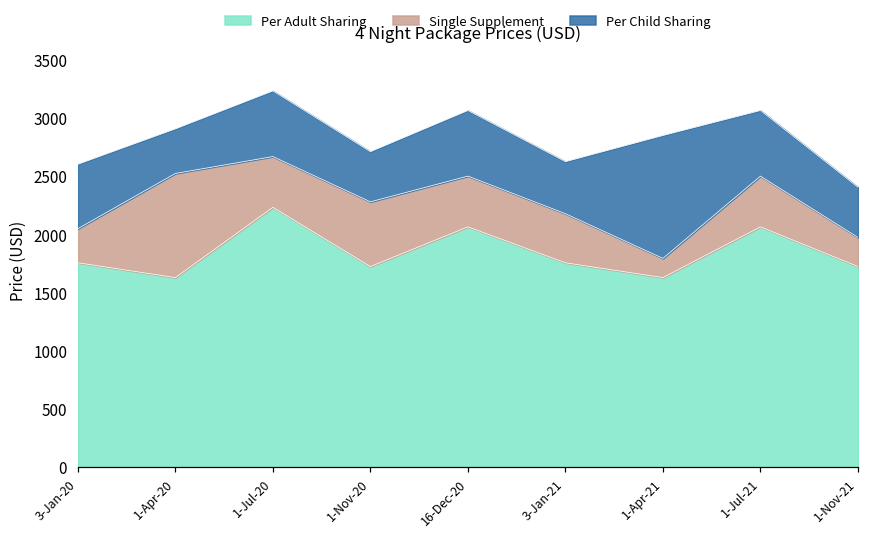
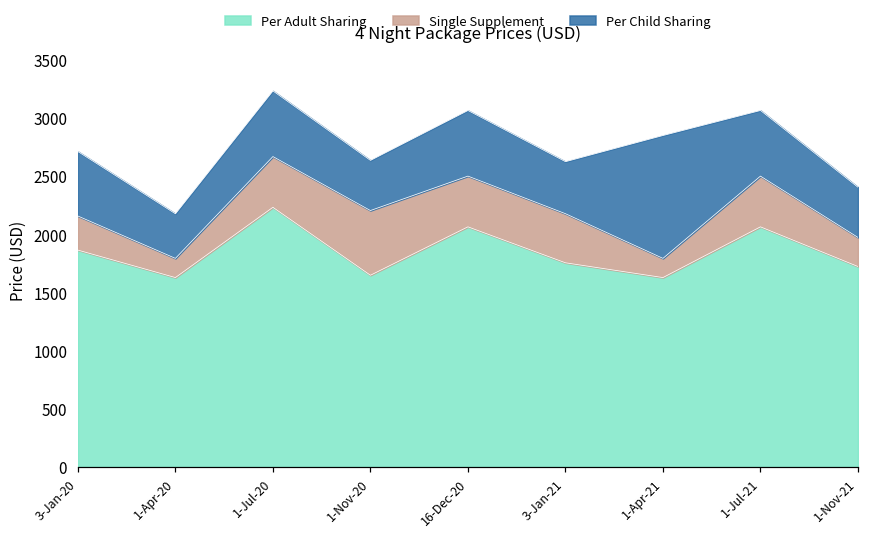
Per Adult Sharing, 3-Jan-20: 1760 -> 1860
Single Supplement, 1-Apr-20: 900 -> 170
Per Adult Sharing, 1-Nov-20: 1720 -> 1650
